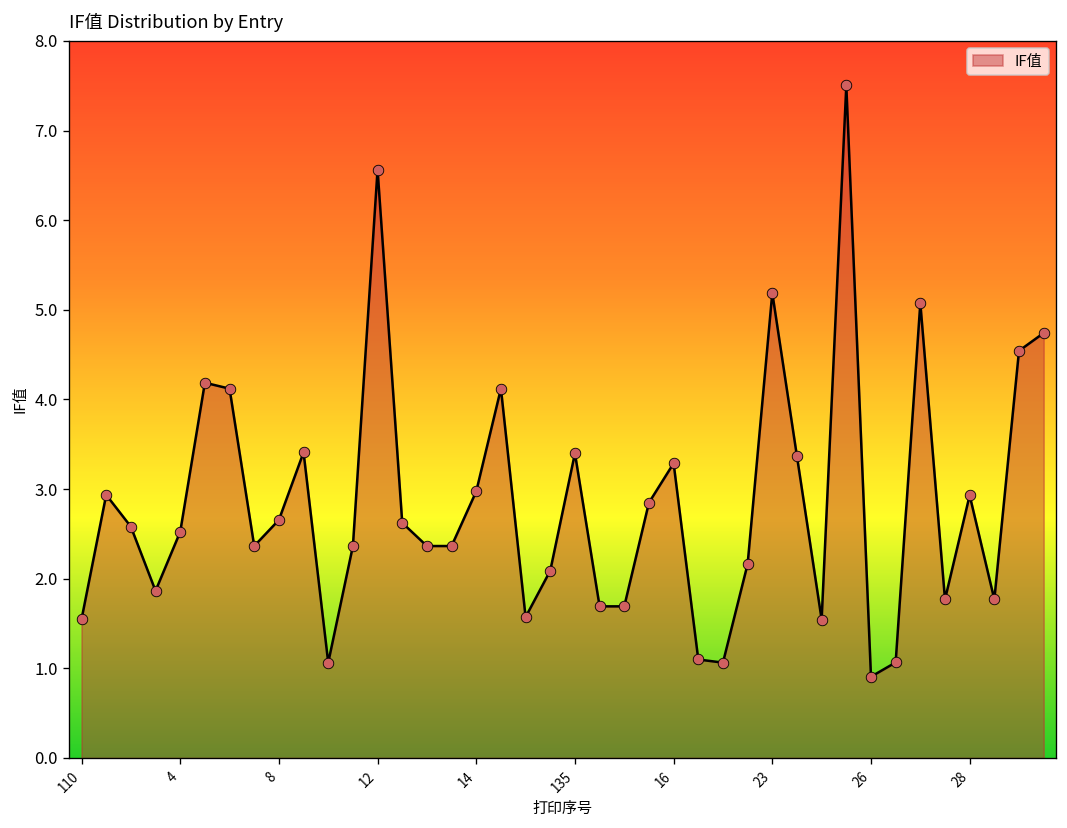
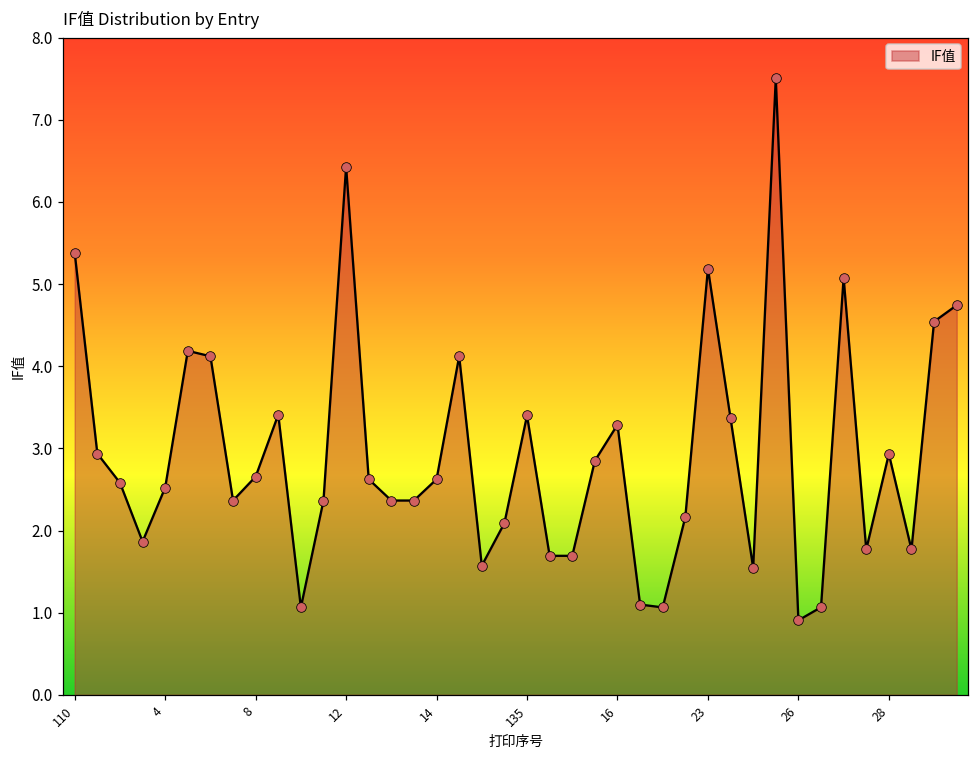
110: 1.5 -> 5.4
12: 6.6 -> 6.4
14: 3.0 -> 2.6
